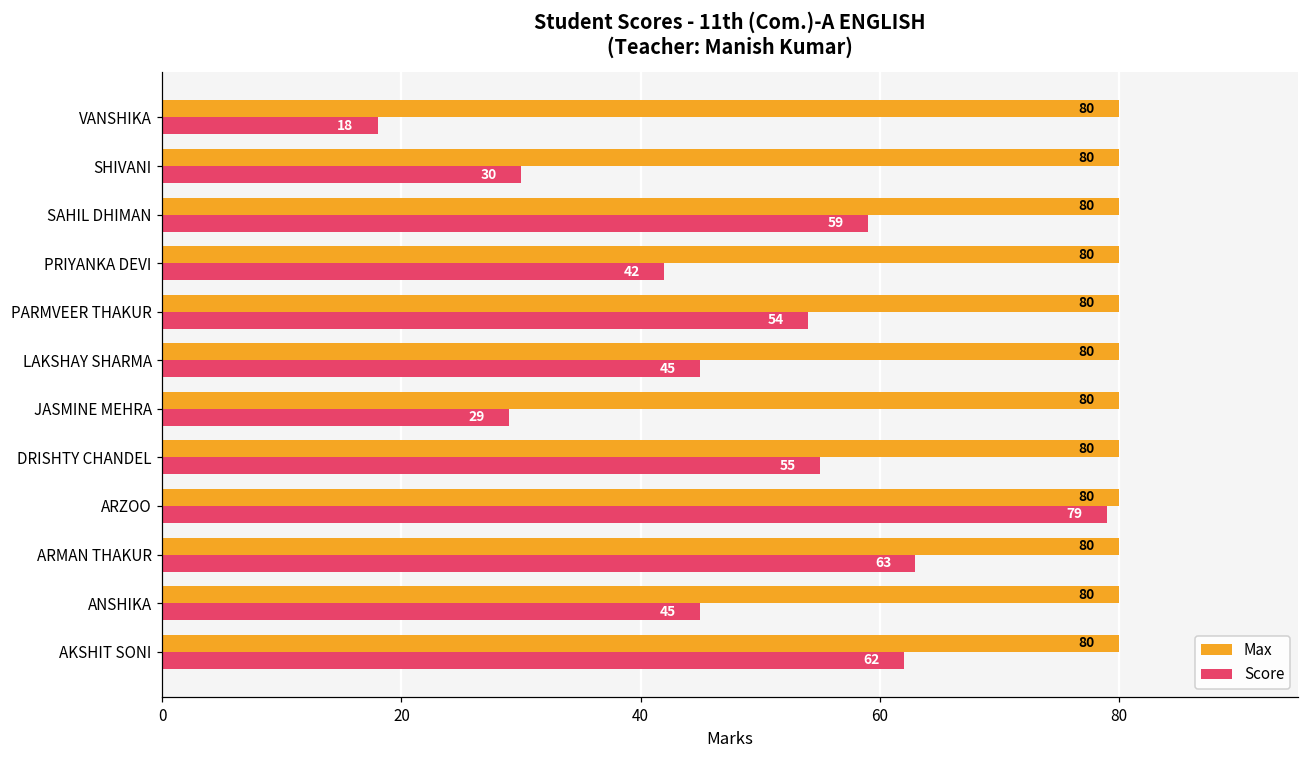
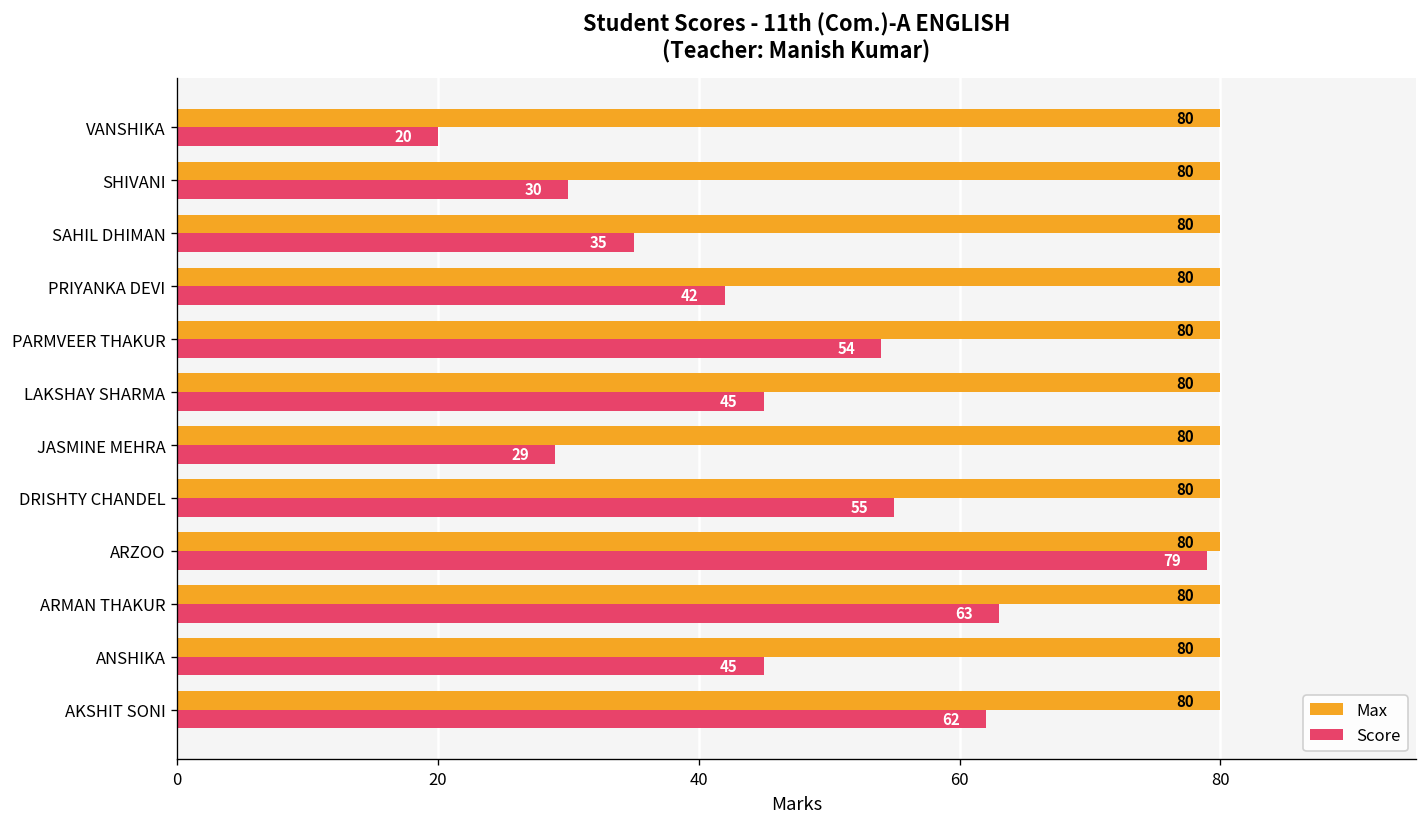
Score, VANSHIKA: 18 -> 20
Score, SAHIL DHIMAN: 59 -> 35
